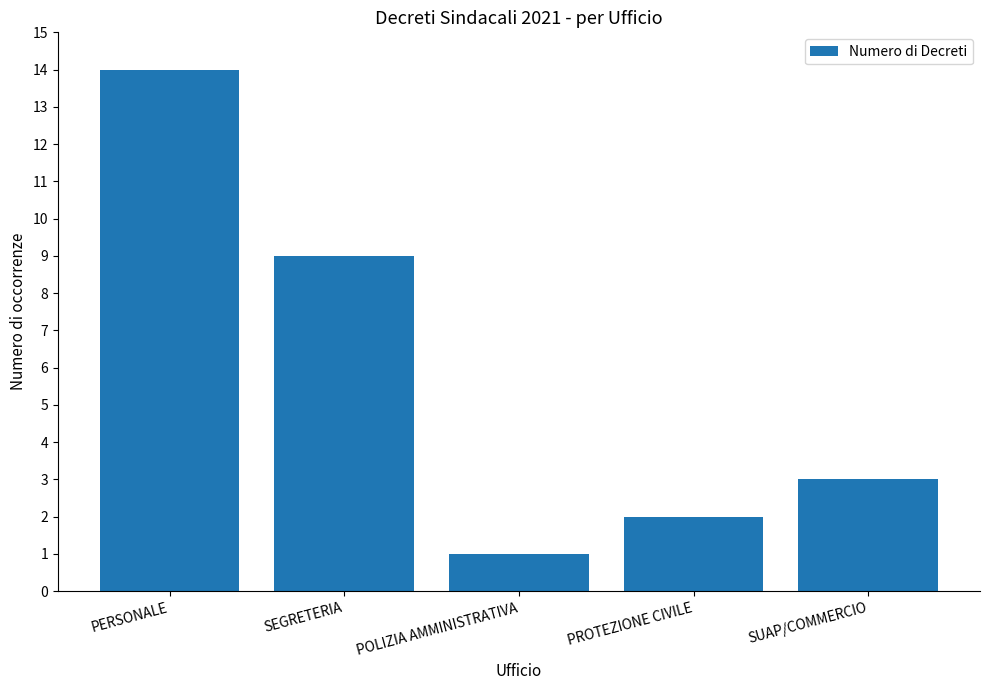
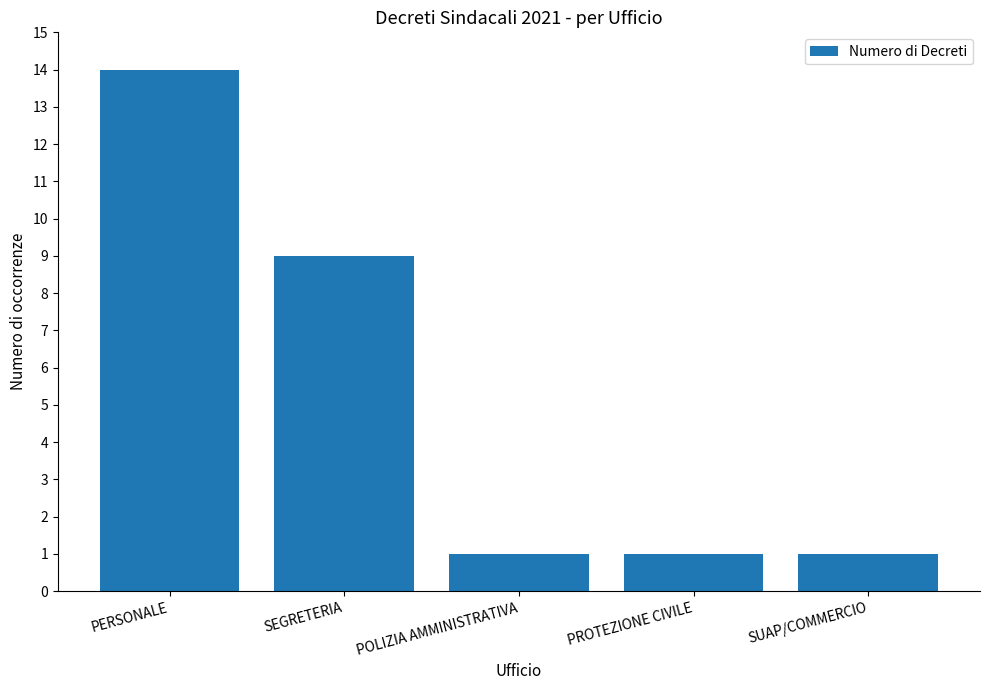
PROTEZIONE CIVILE: 2 -> 1
SUAP/COMMERCIO: 3 -> 1
